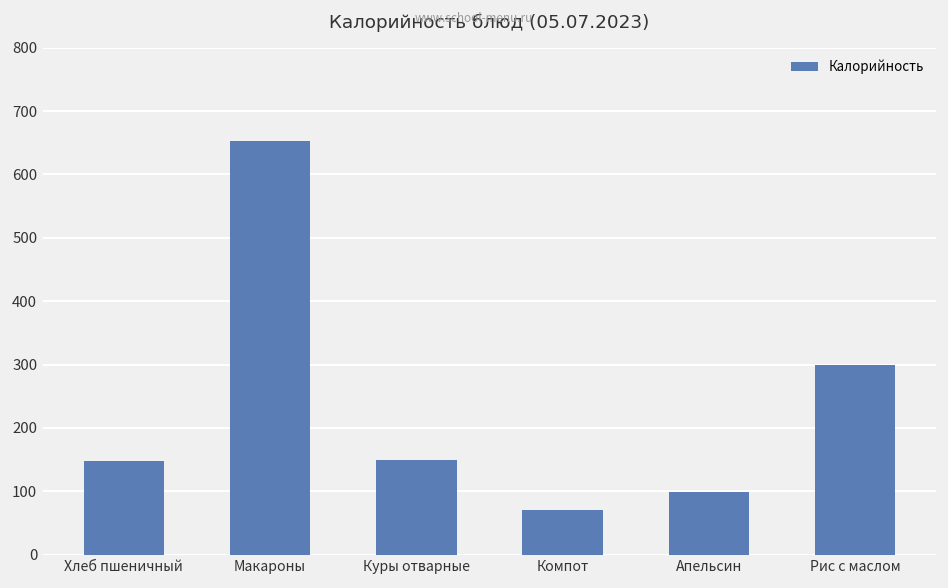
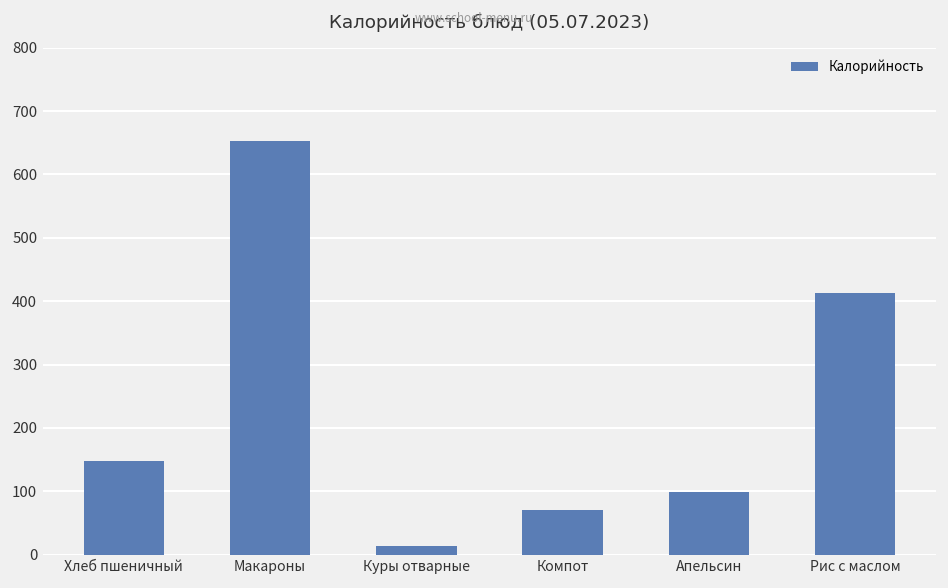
Куры отварные: 150 -> 10
Рис с маслом: 300 -> 410
